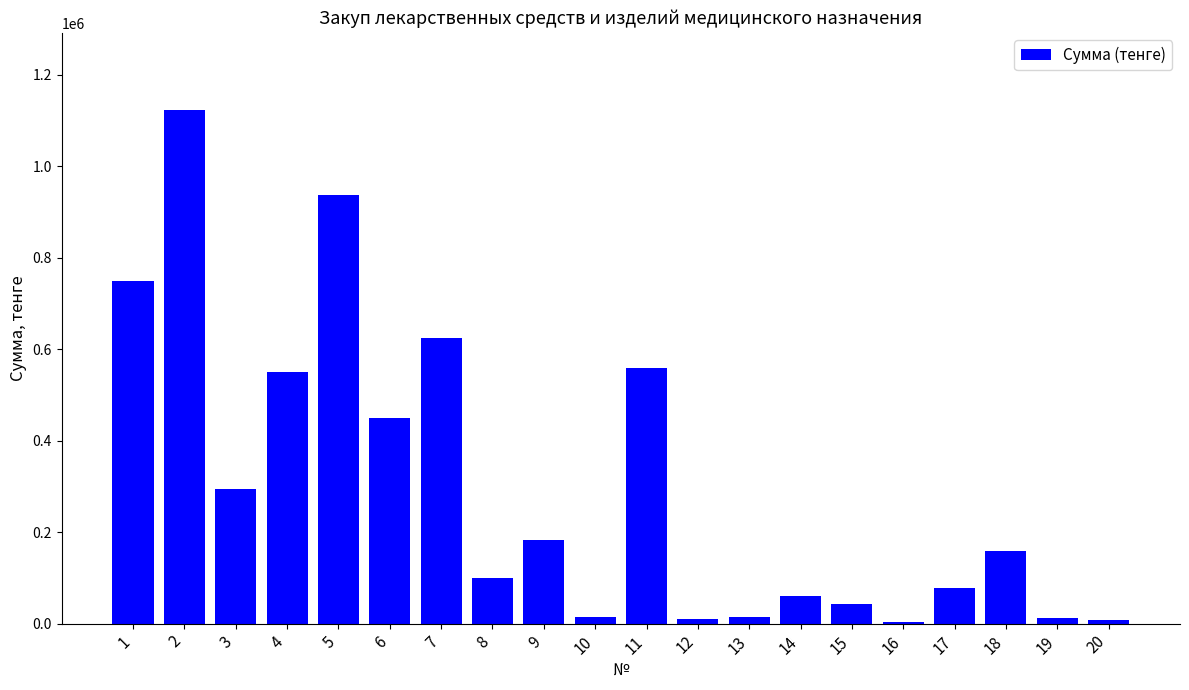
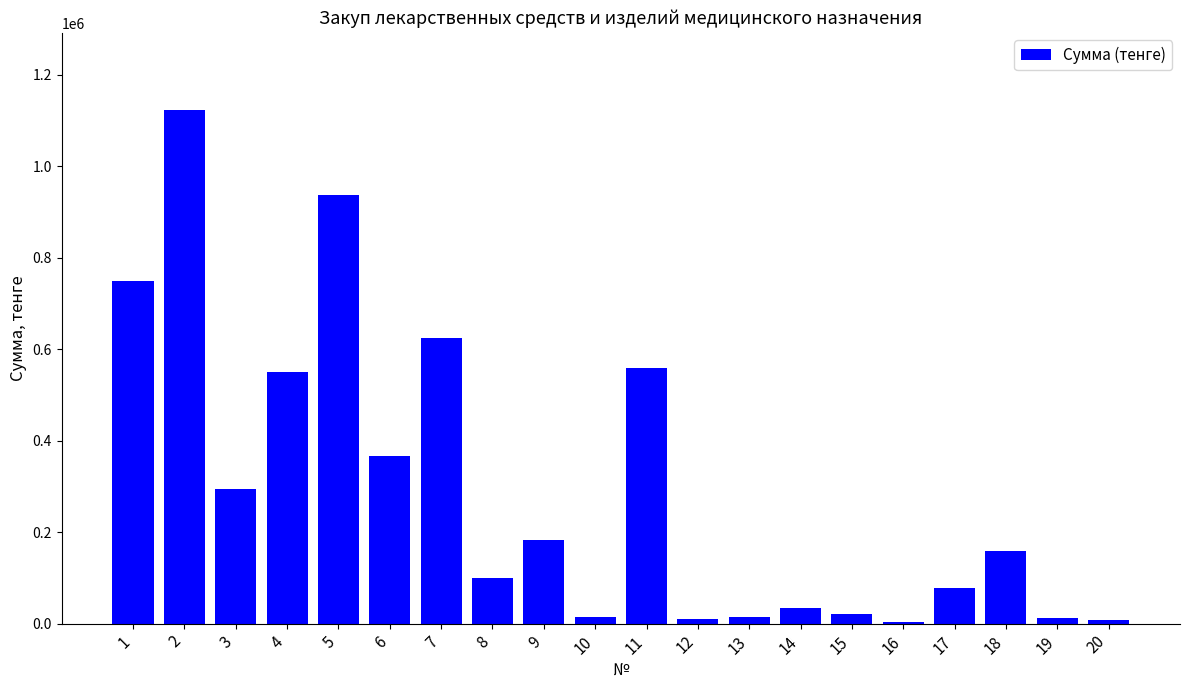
6: 450000 -> 370000
14: 60000 -> 30000
15: 40000 -> 20000
